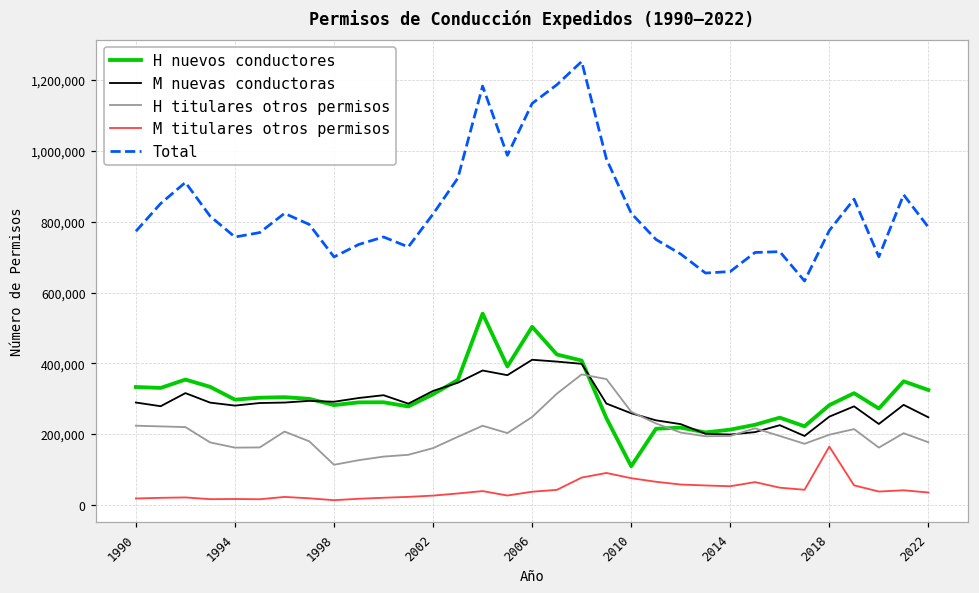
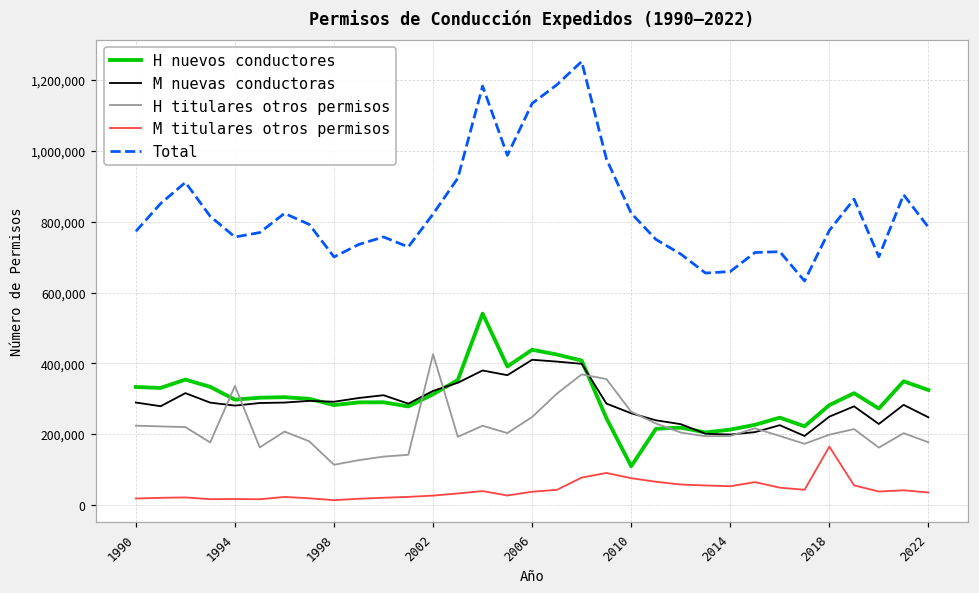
H titulares otros permisos, 1994: 160,000 -> 340,000
H titulares otros permisos, 2002: 160,000 -> 430,000
H nuevos conductores, 2006: 500,000 -> 440,000
